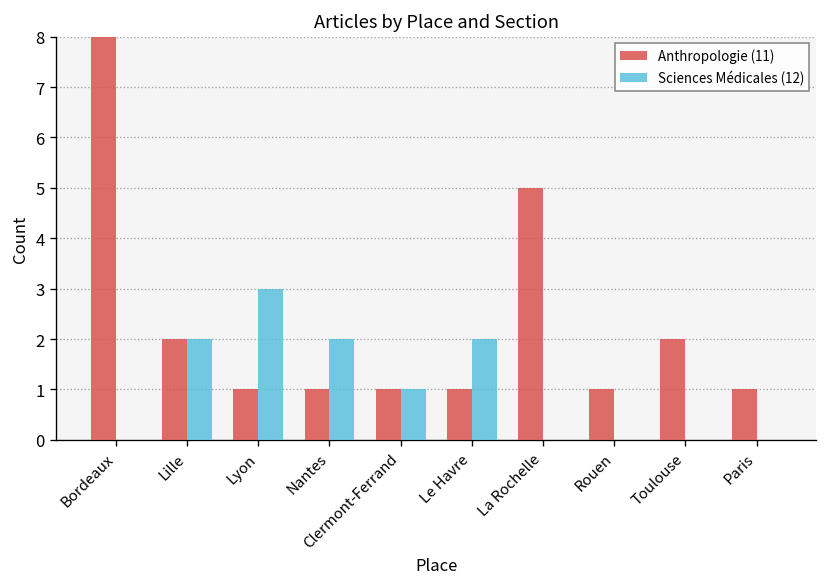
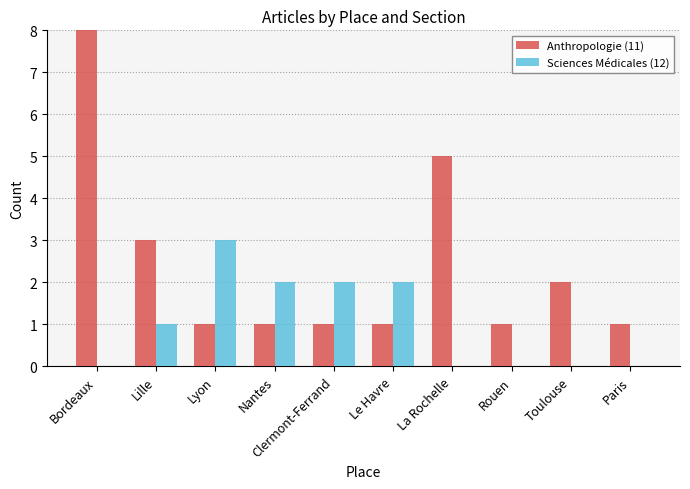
Anthropologie (11), Lille: 2 -> 3
Sciences Médicales (12), Lille: 2 -> 1
Sciences Médicales (12), Clermont-Ferrand: 1 -> 2
